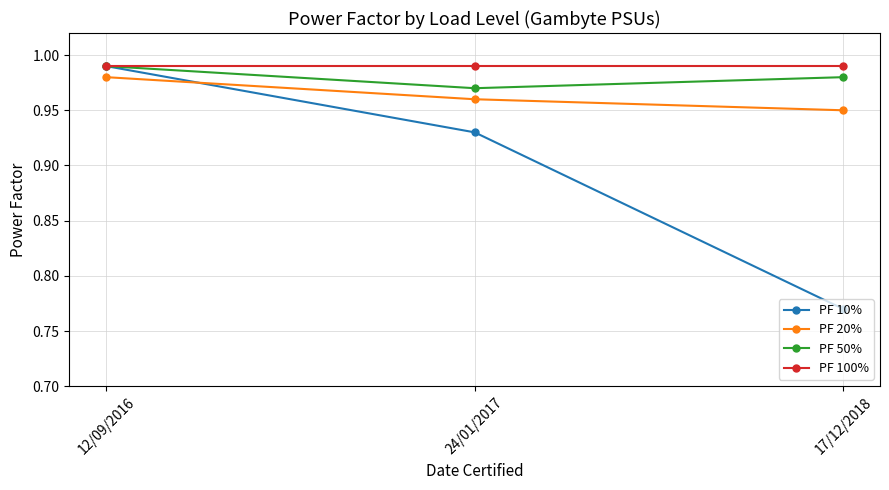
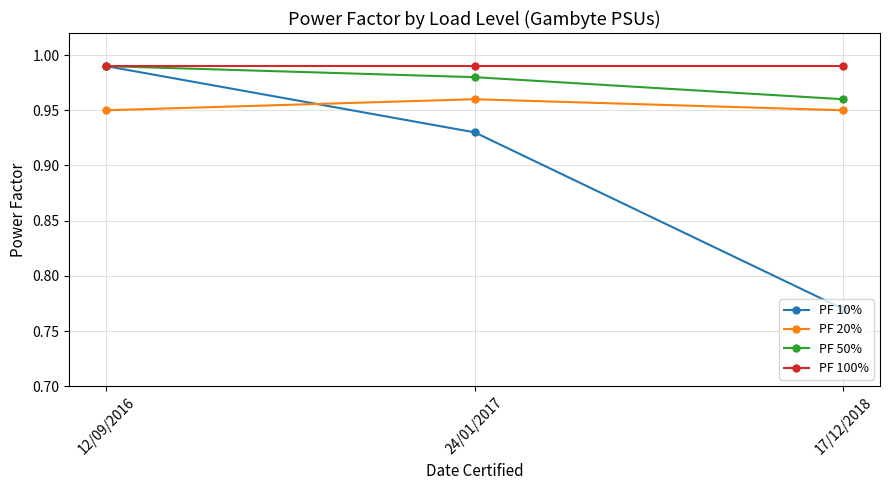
PF 20%, 12/09/2016: 0.98 -> 0.95
PF 50%, 24/01/2017: 0.97 -> 0.98
PF 50%, 17/12/2018: 0.98 -> 0.96
